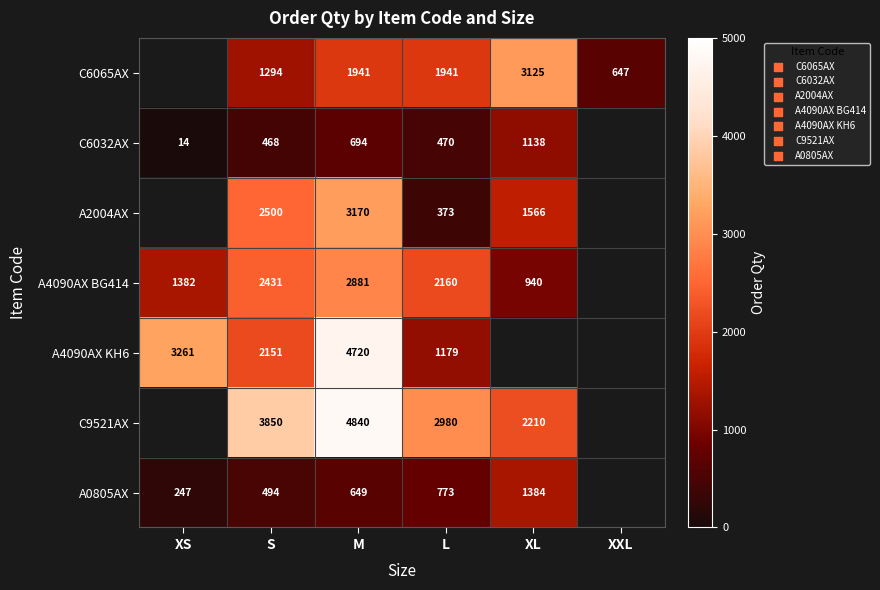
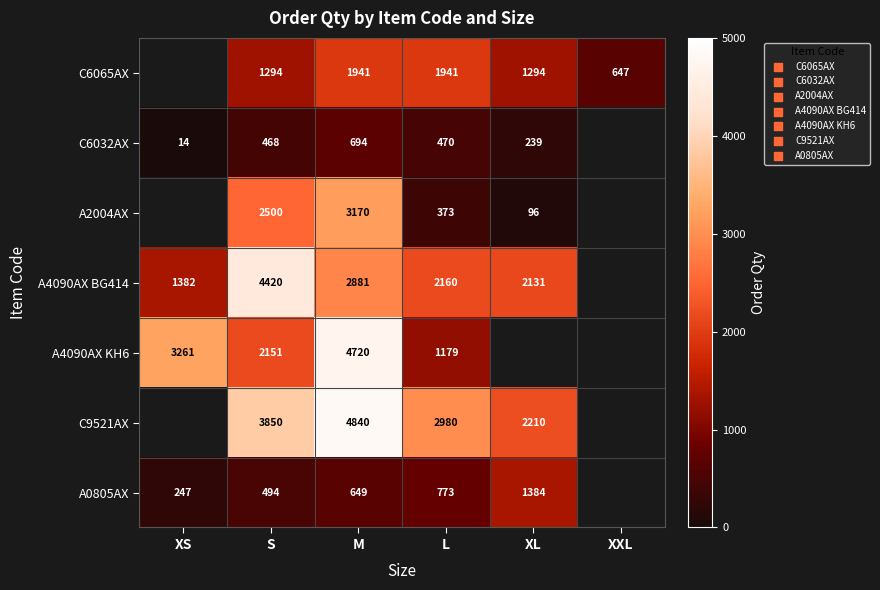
C6065AX, XL: 3125 -> 1294
C6032AX, XL: 1138 -> 239
A2004AX, XL: 1566 -> 96
A4090AX BG414, S: 2431 -> 4420
A4090AX BG414, XL: 940 -> 2131
